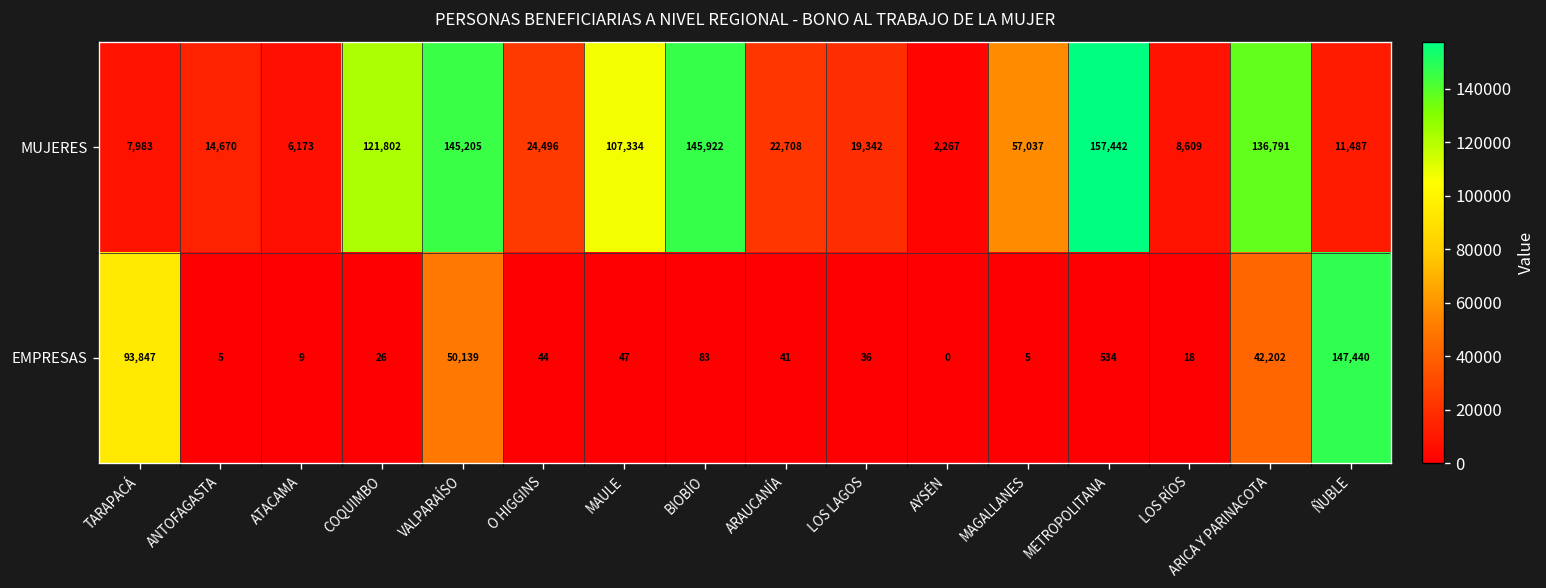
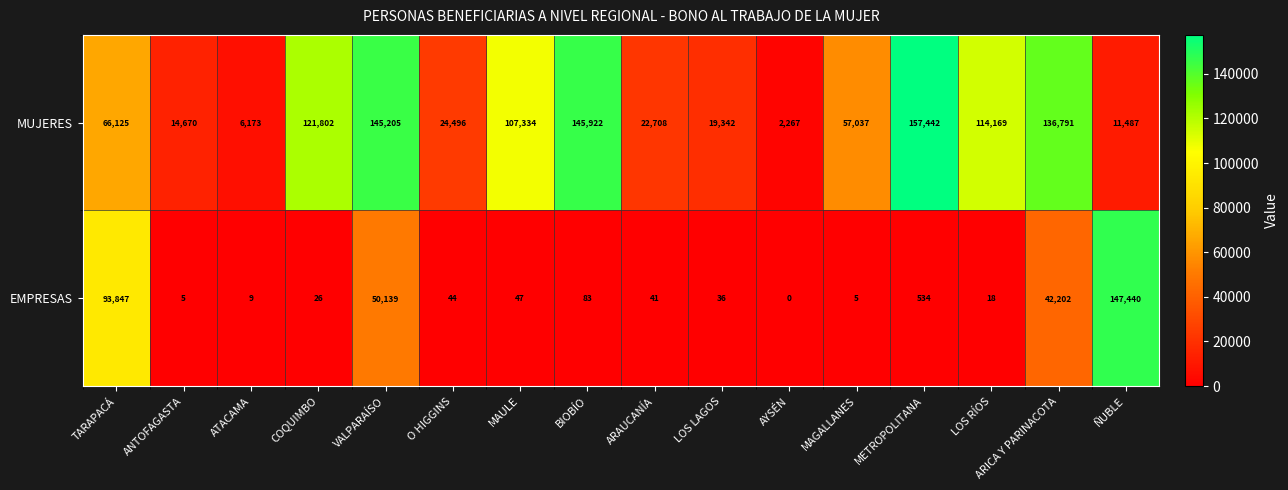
MUJERES, TARAPACÁ: 7,983 -> 66,125
MUJERES, LOS RÍOS: 8,609 -> 114,169
